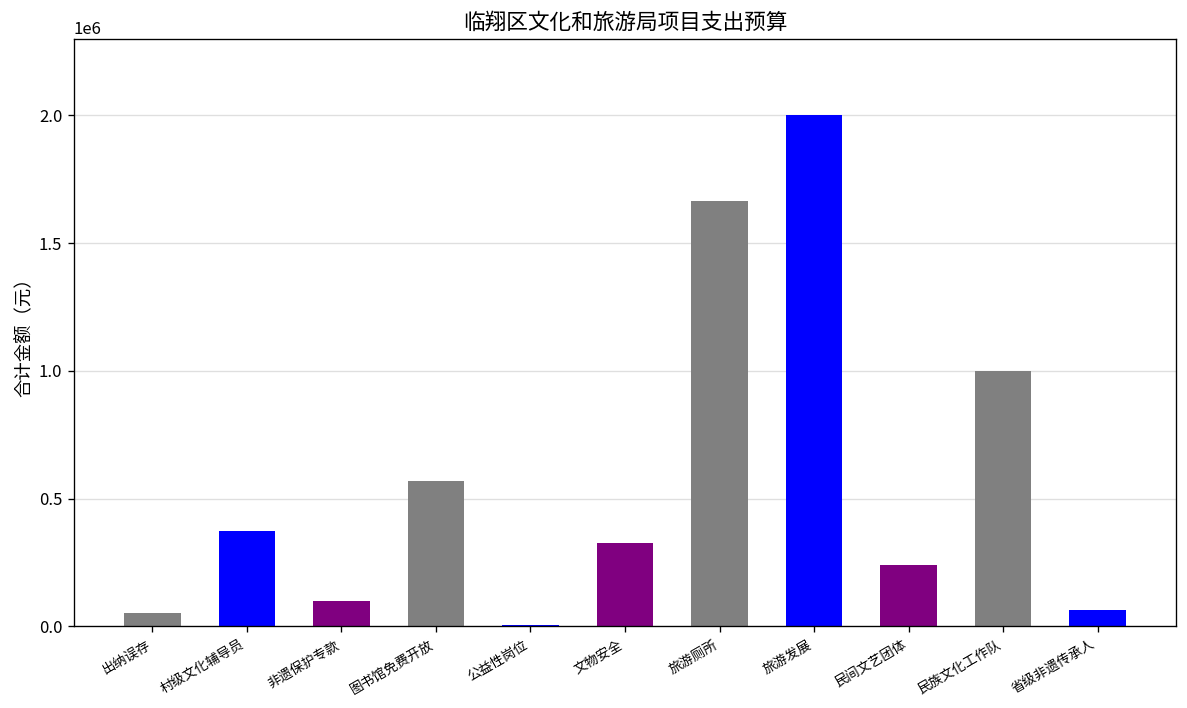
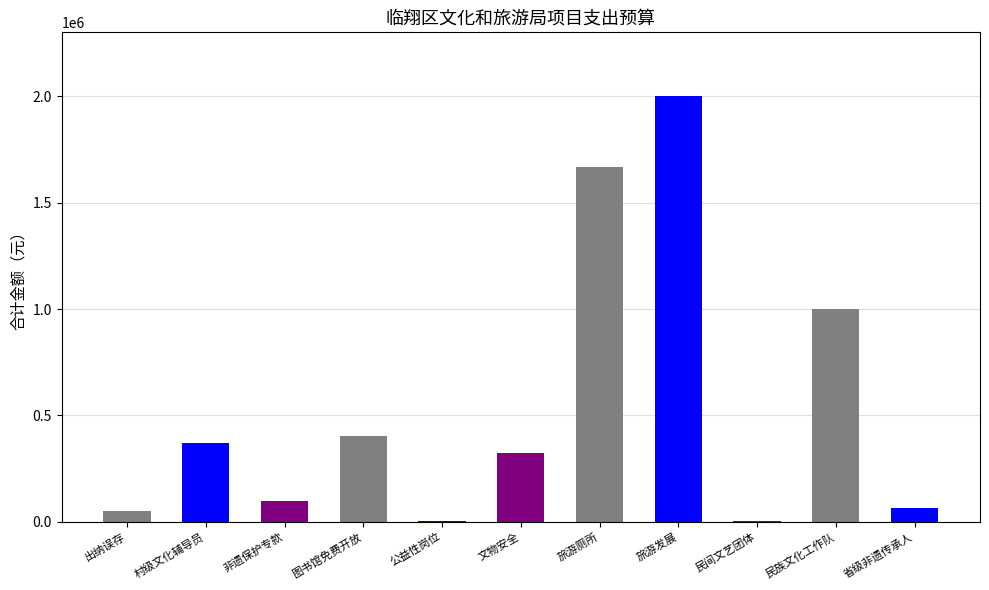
图书馆免费开放: 570000 -> 400000
民间文艺团体: 240000 -> 10000
